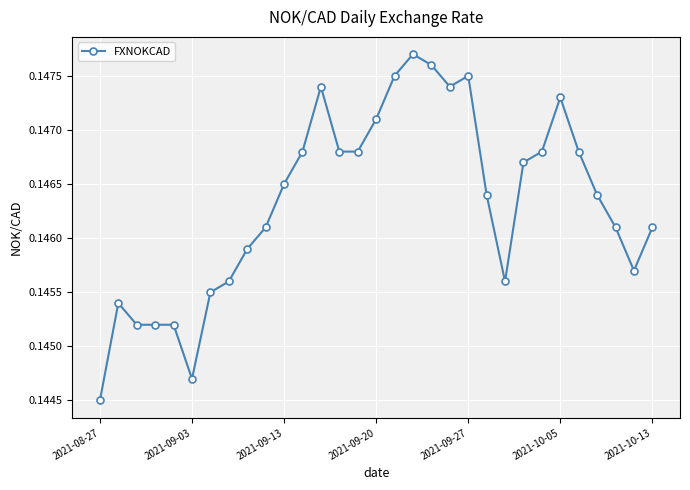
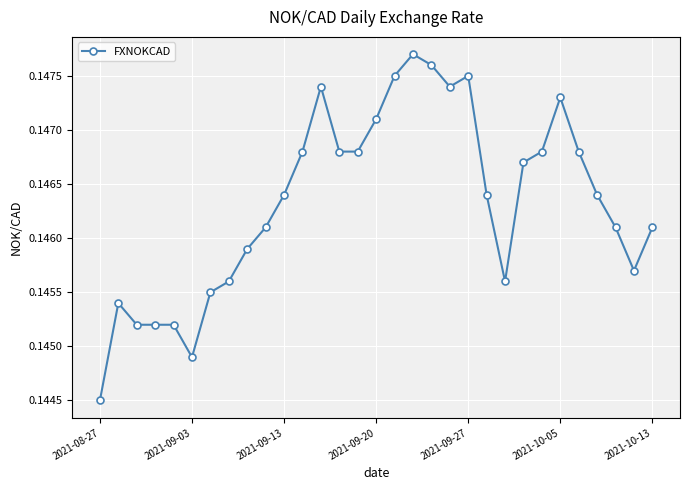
2021-09-03: 0.1447 -> 0.1449
2021-09-13: 0.1465 -> 0.1464
